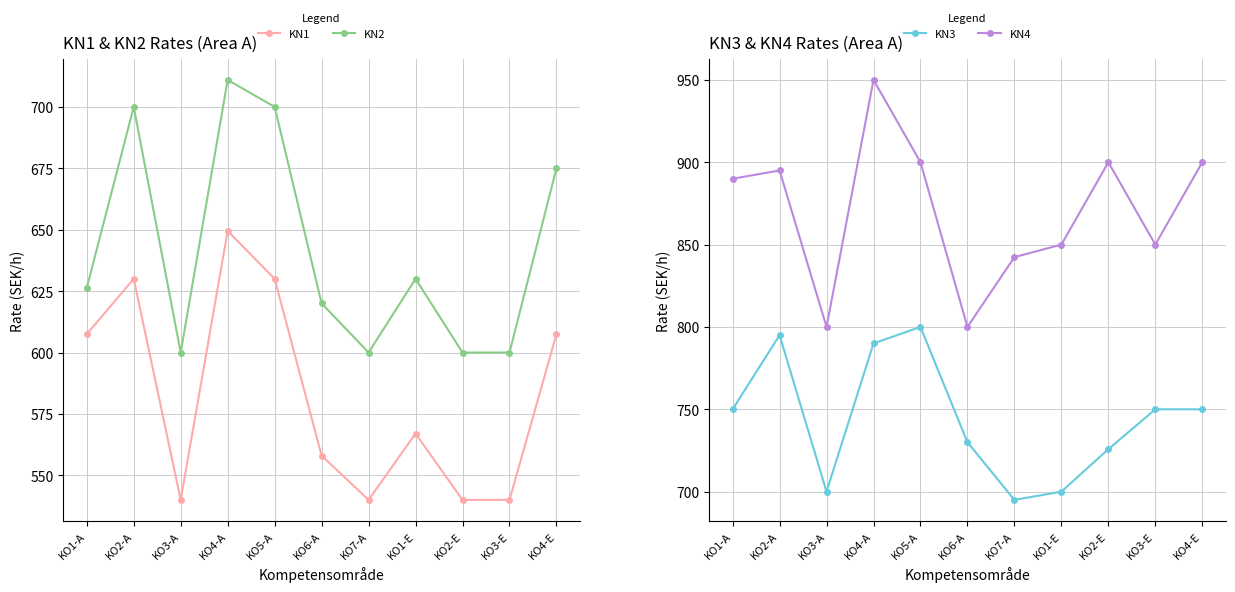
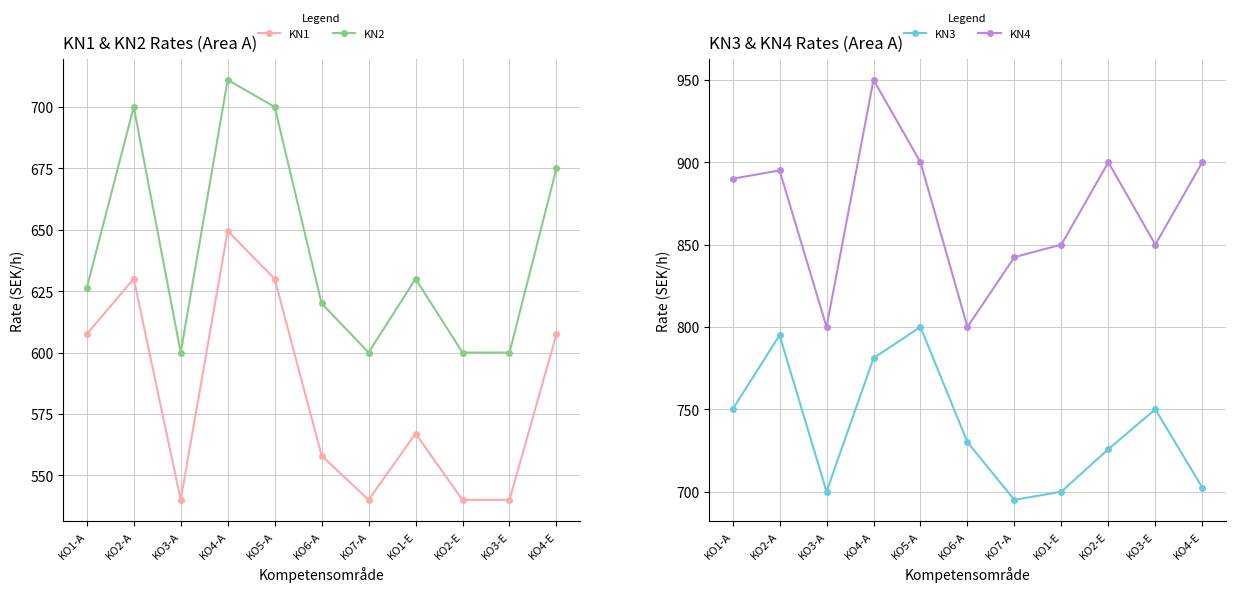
KN3 & KN4 Rates (Area A), KN3, KO4-A: 790 -> 781
KN3 & KN4 Rates (Area A), KN3, KO4-E: 750 -> 703
